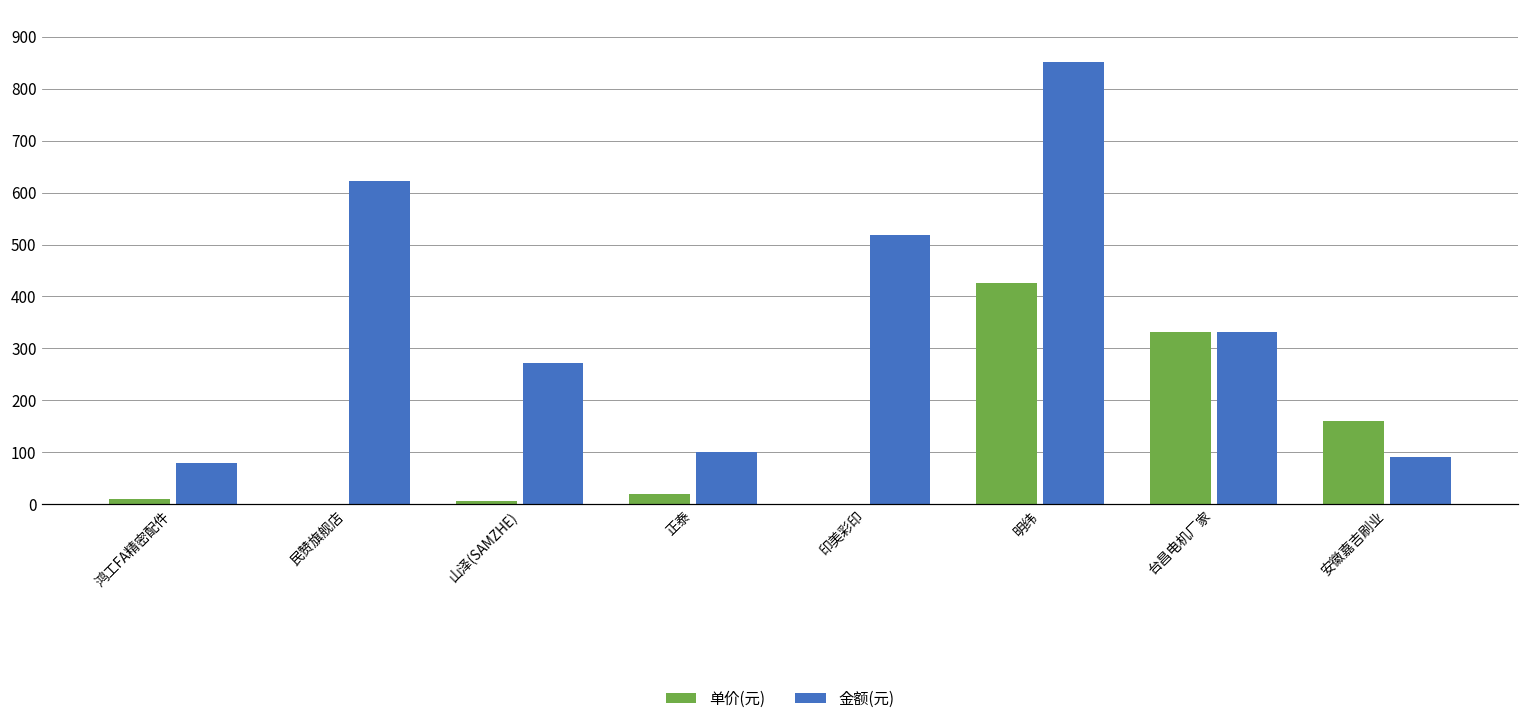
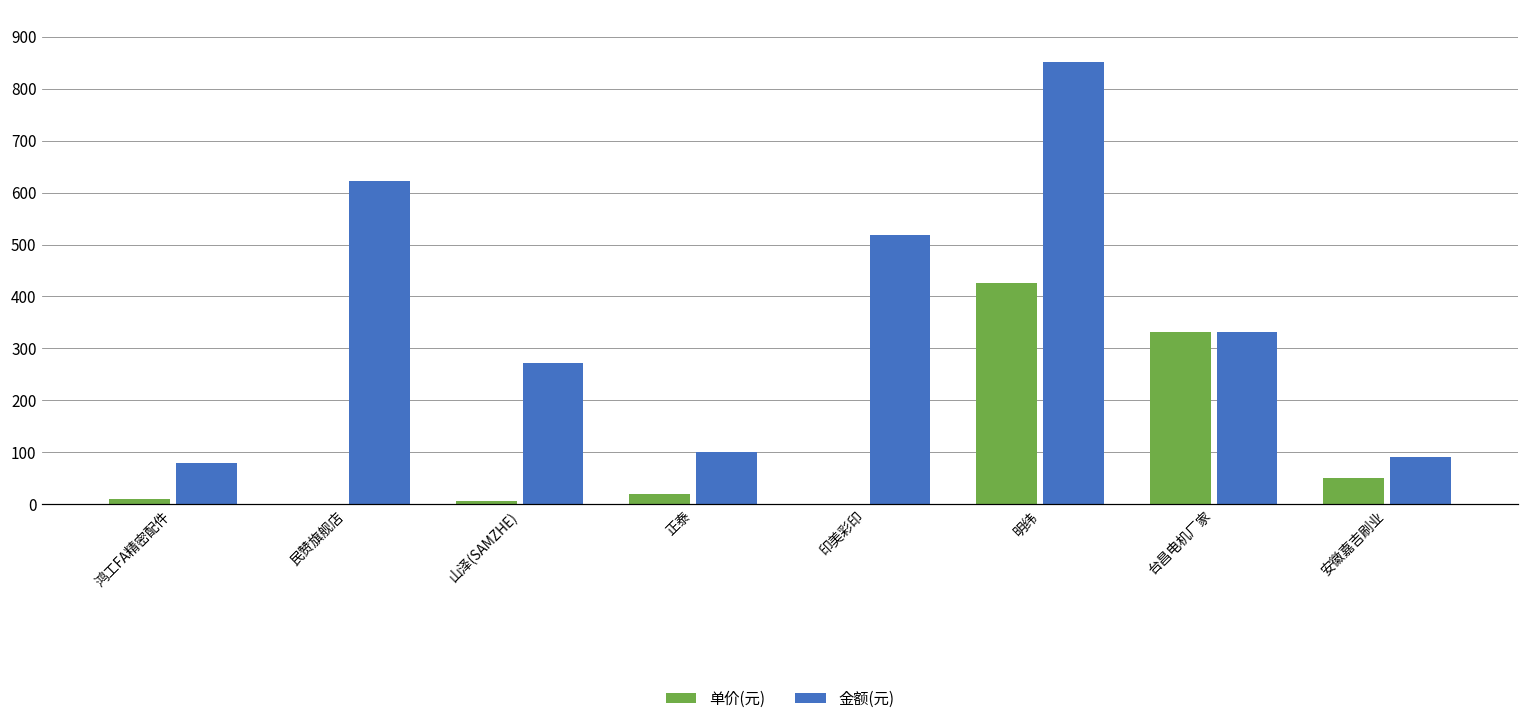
单价(元), 安徽嘉吉刷业: 160 -> 50
